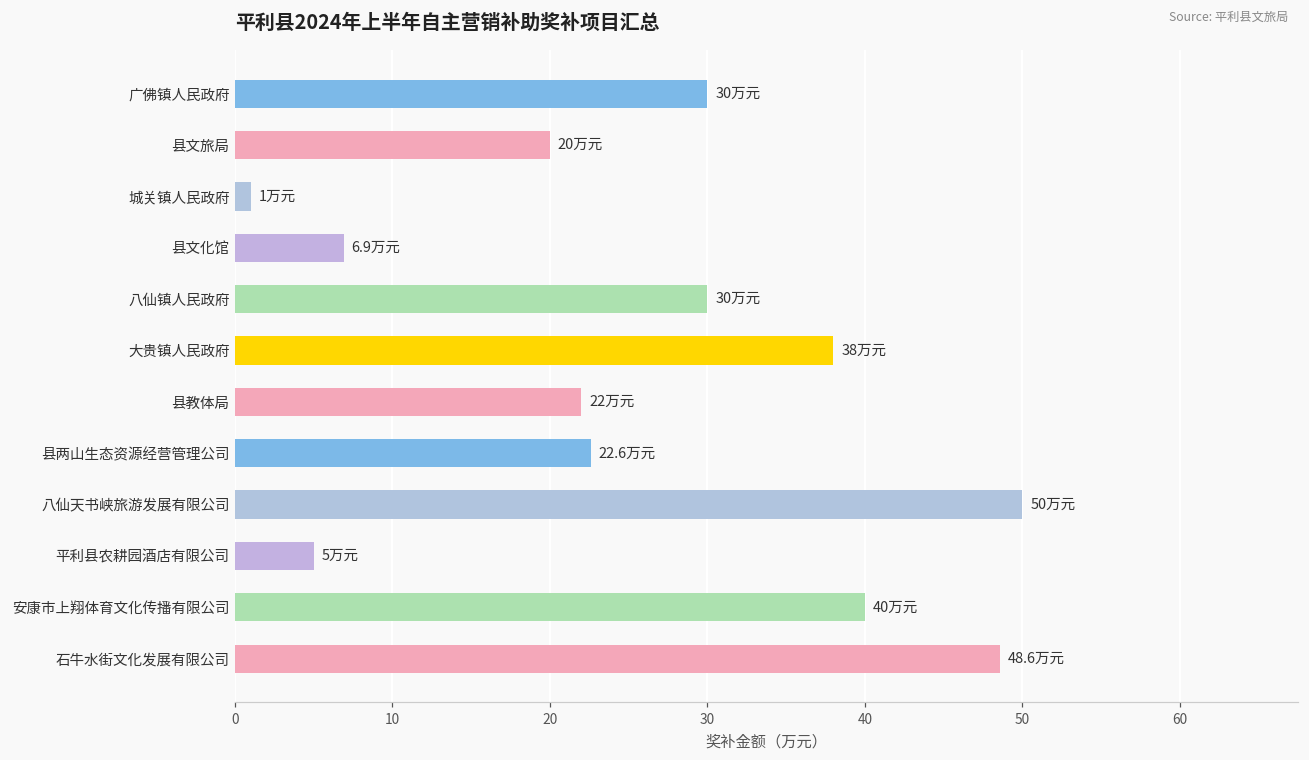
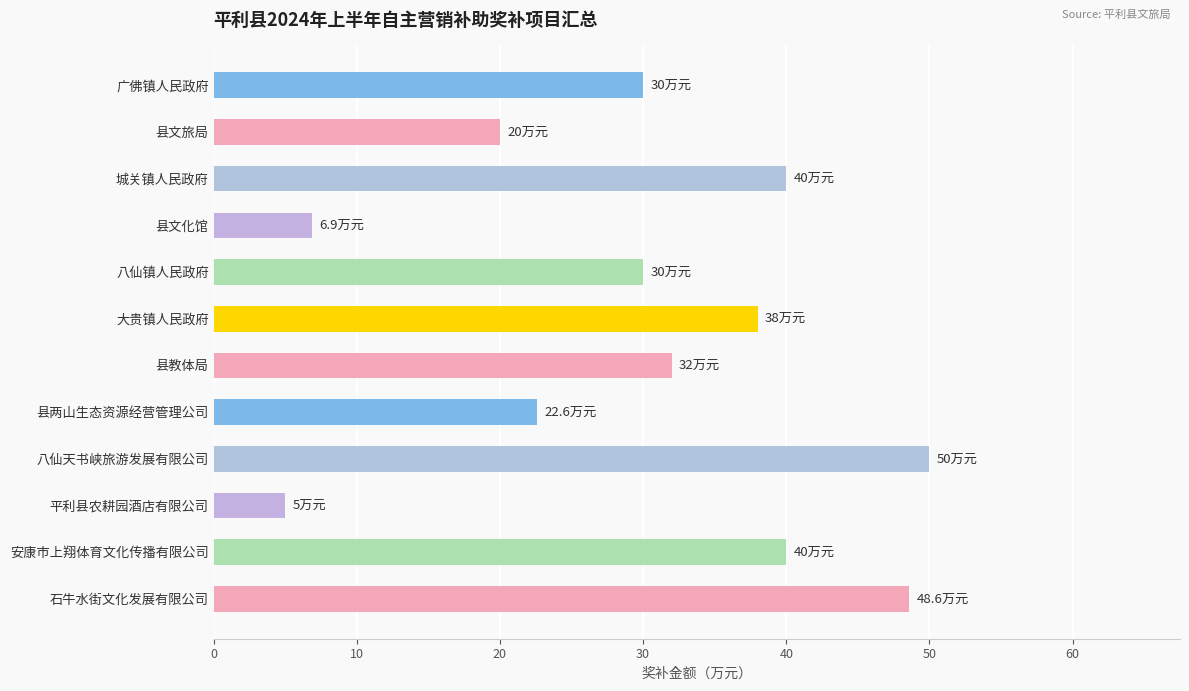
城关镇人民政府: 1 -> 40
县教体局: 22 -> 32
